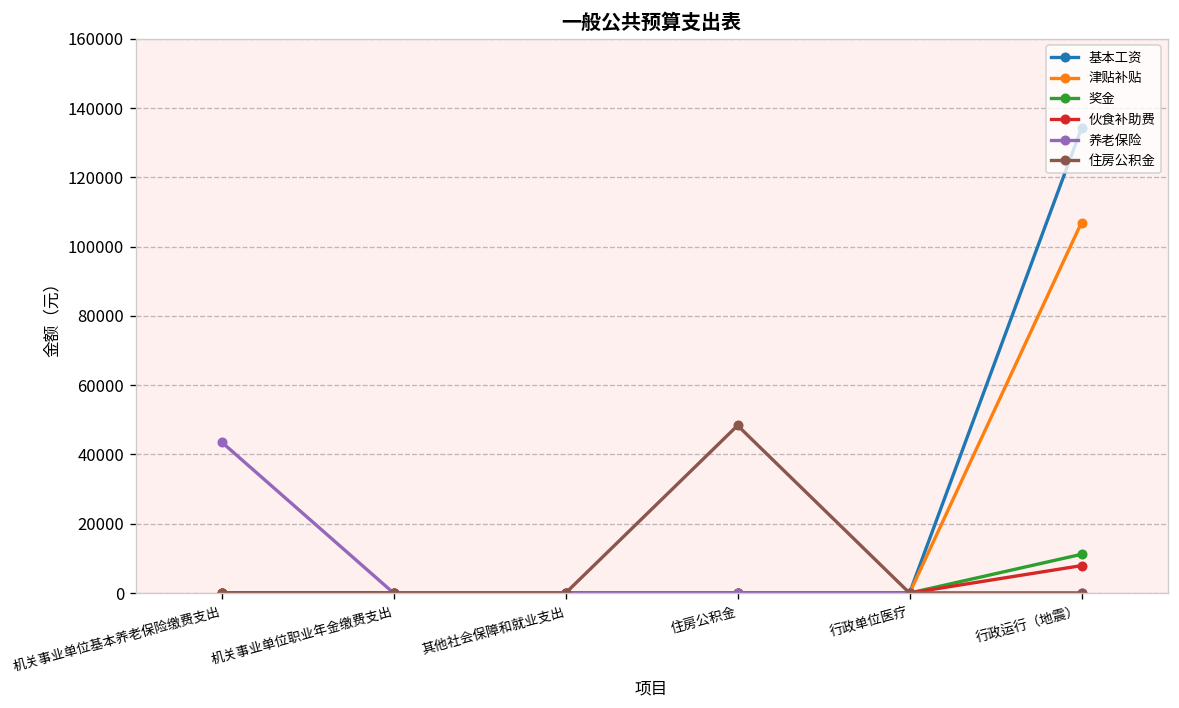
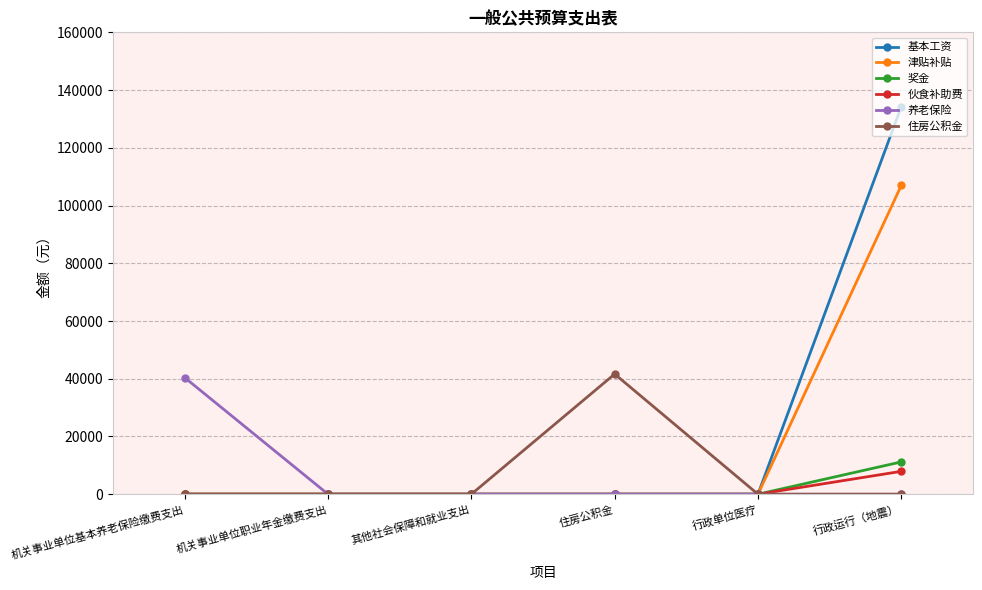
养老保险, 机关事业单位基本养老保险缴费支出: 44000 -> 40000
住房公积金, 住房公积金: 48000 -> 42000
